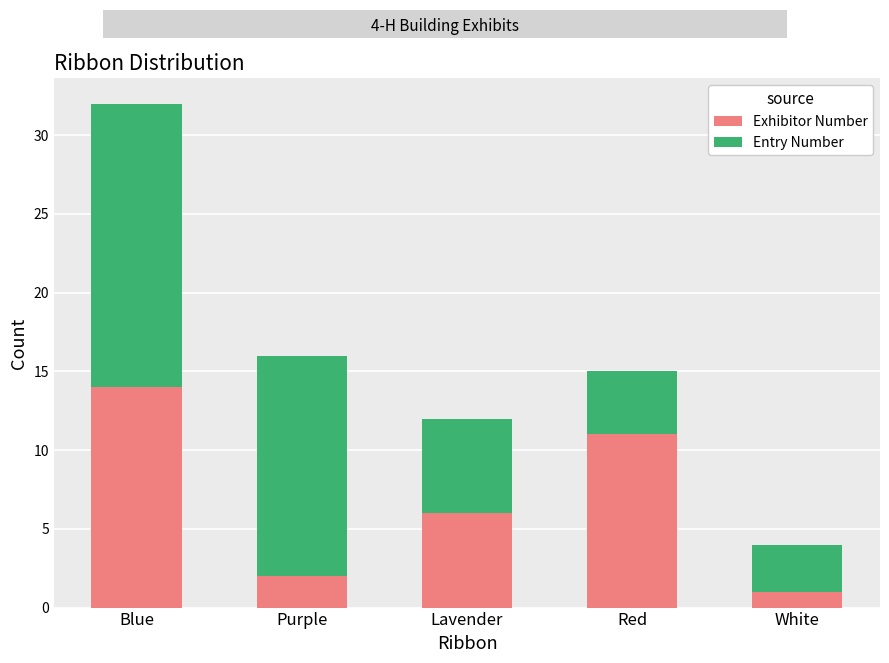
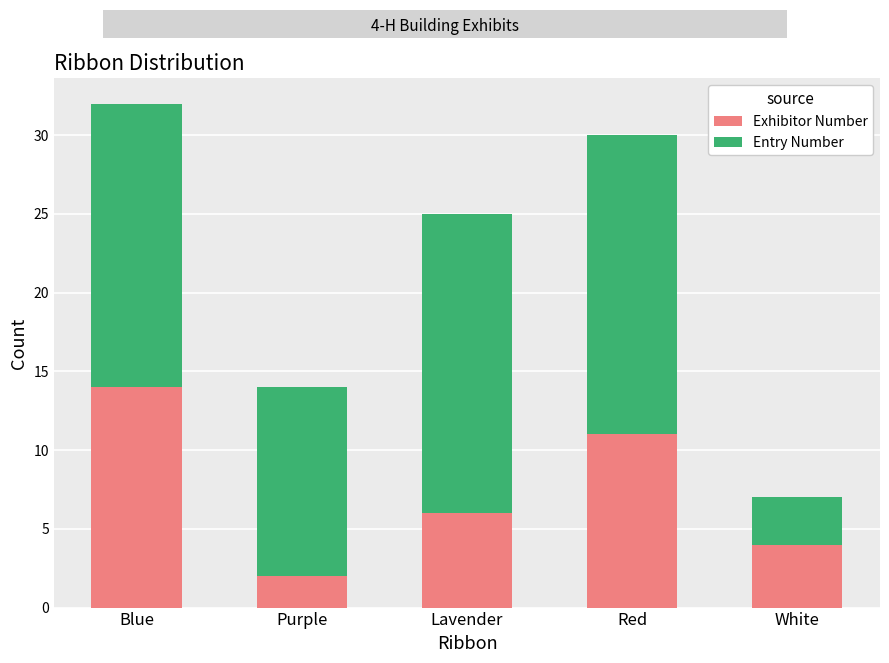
Entry Number, Purple: 14 -> 12
Entry Number, Lavender: 6 -> 19
Entry Number, Red: 4 -> 19
Exhibitor Number, White: 1 -> 4
